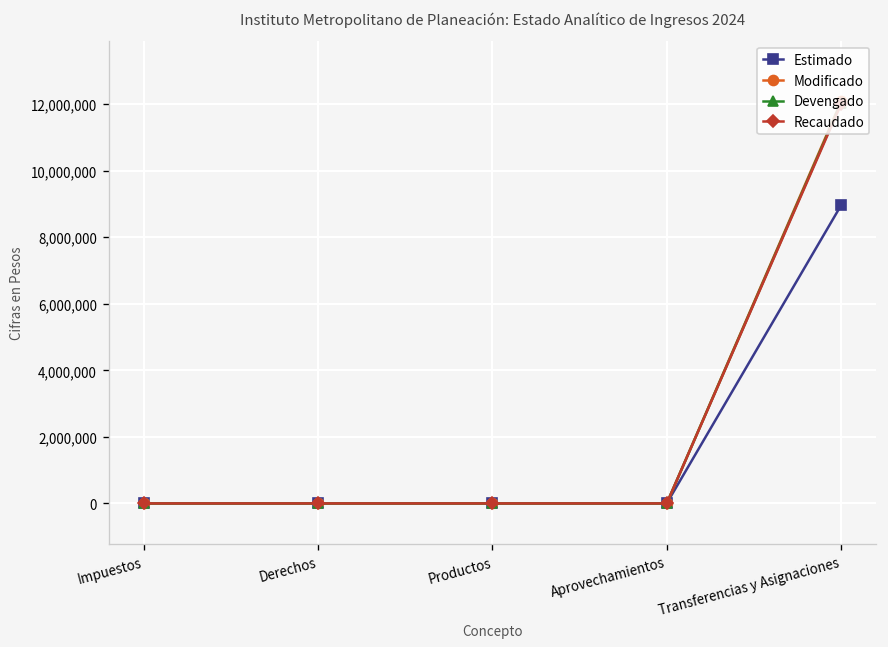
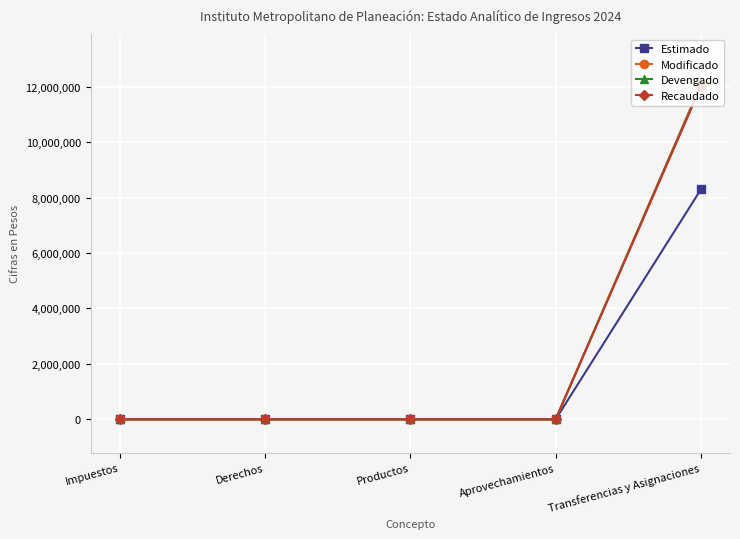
Estimado, Transferencias y Asignaciones: 9,000,000 -> 8,300,000
